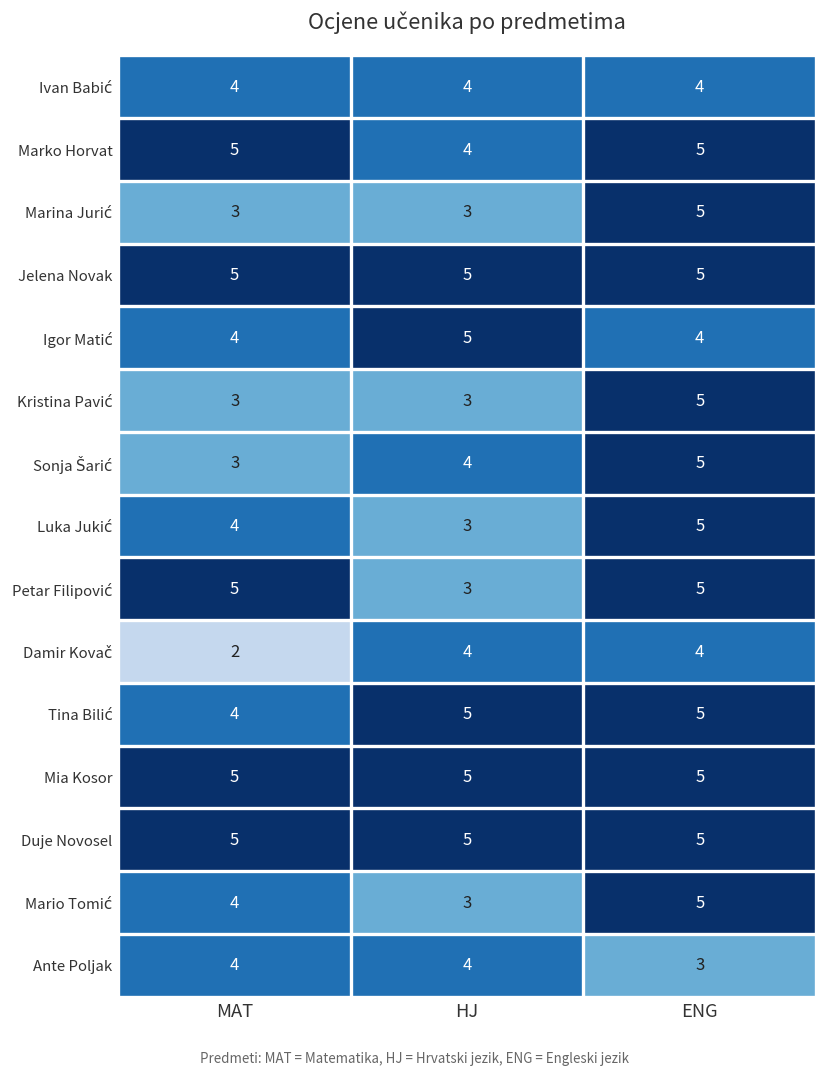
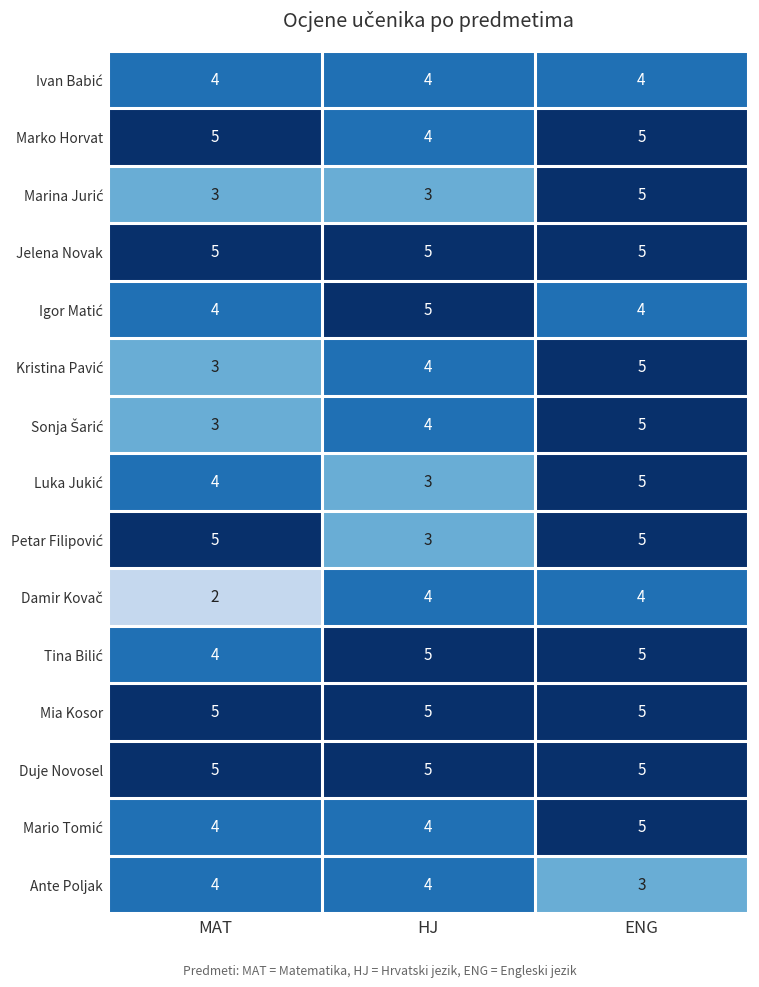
Kristina Pavić, HJ: 3 -> 4
Mario Tomić, HJ: 3 -> 4
